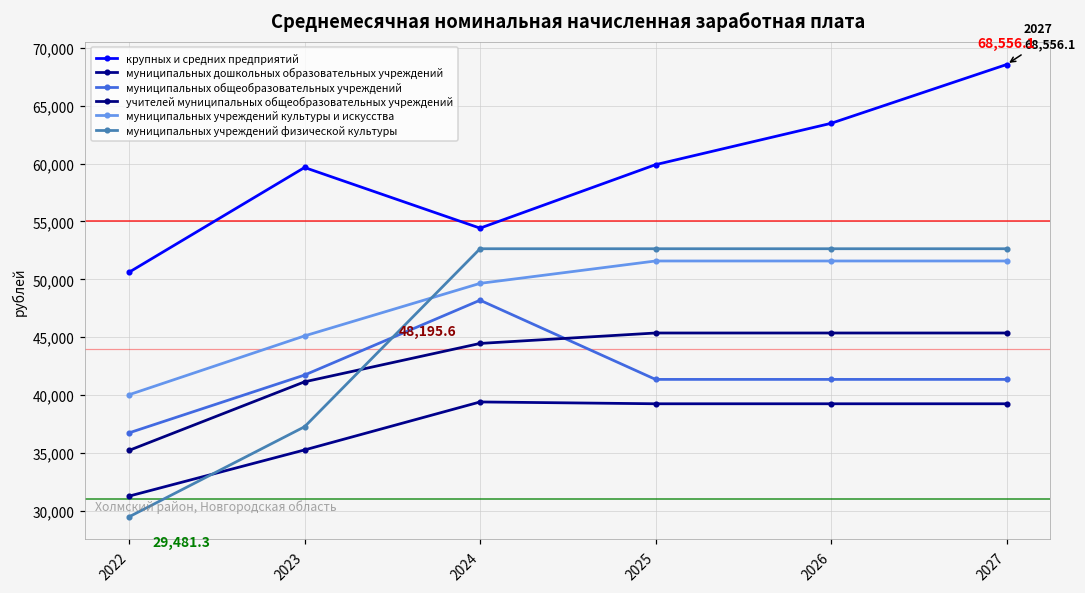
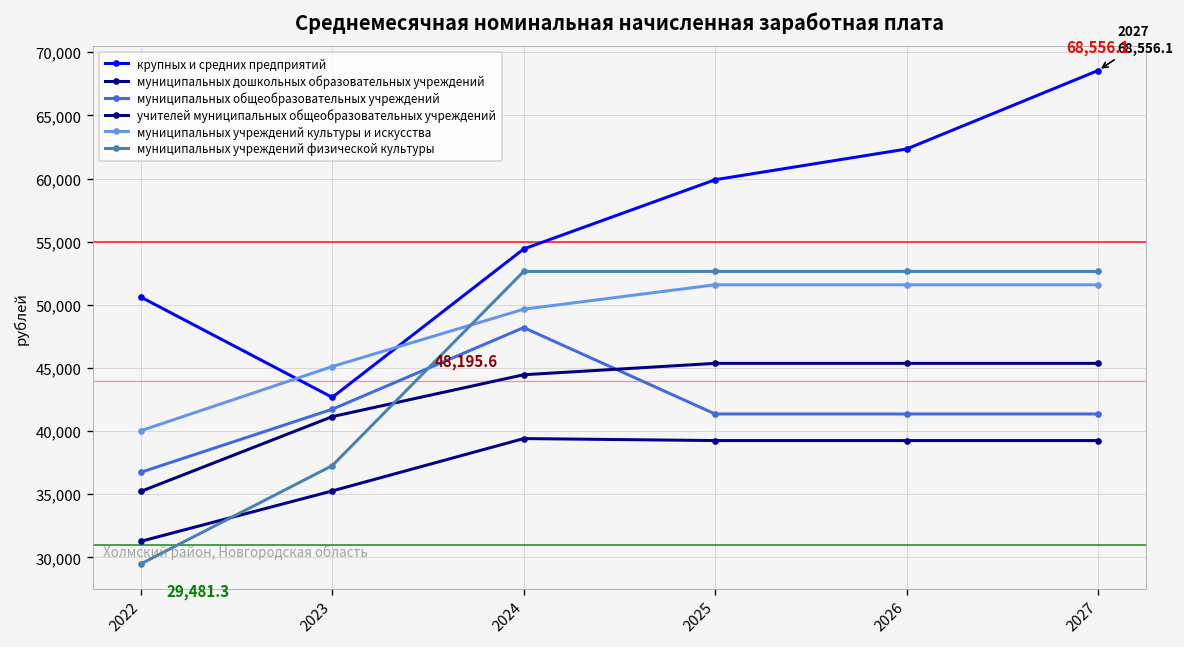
крупных и средних предприятий, 2023: 59,700 -> 42,700
крупных и средних предприятий, 2026: 63,500 -> 62,300
